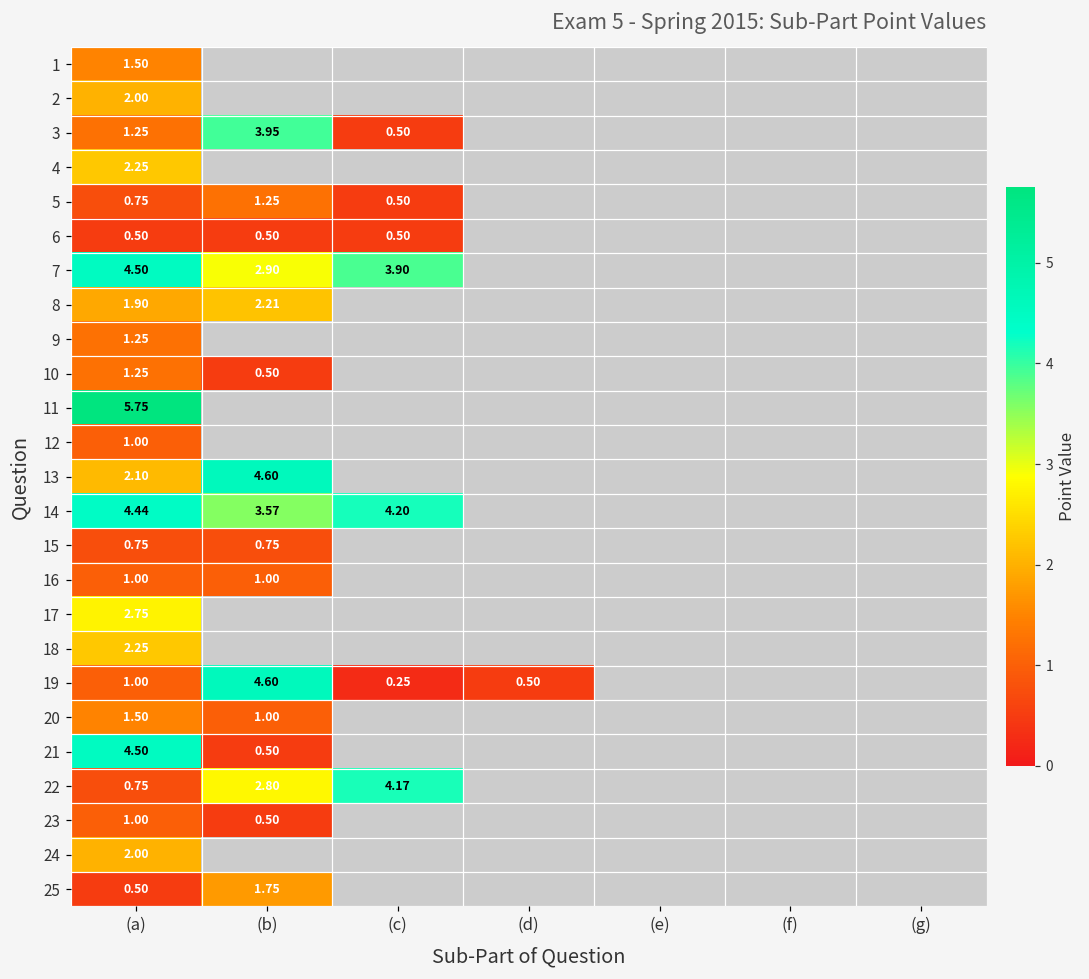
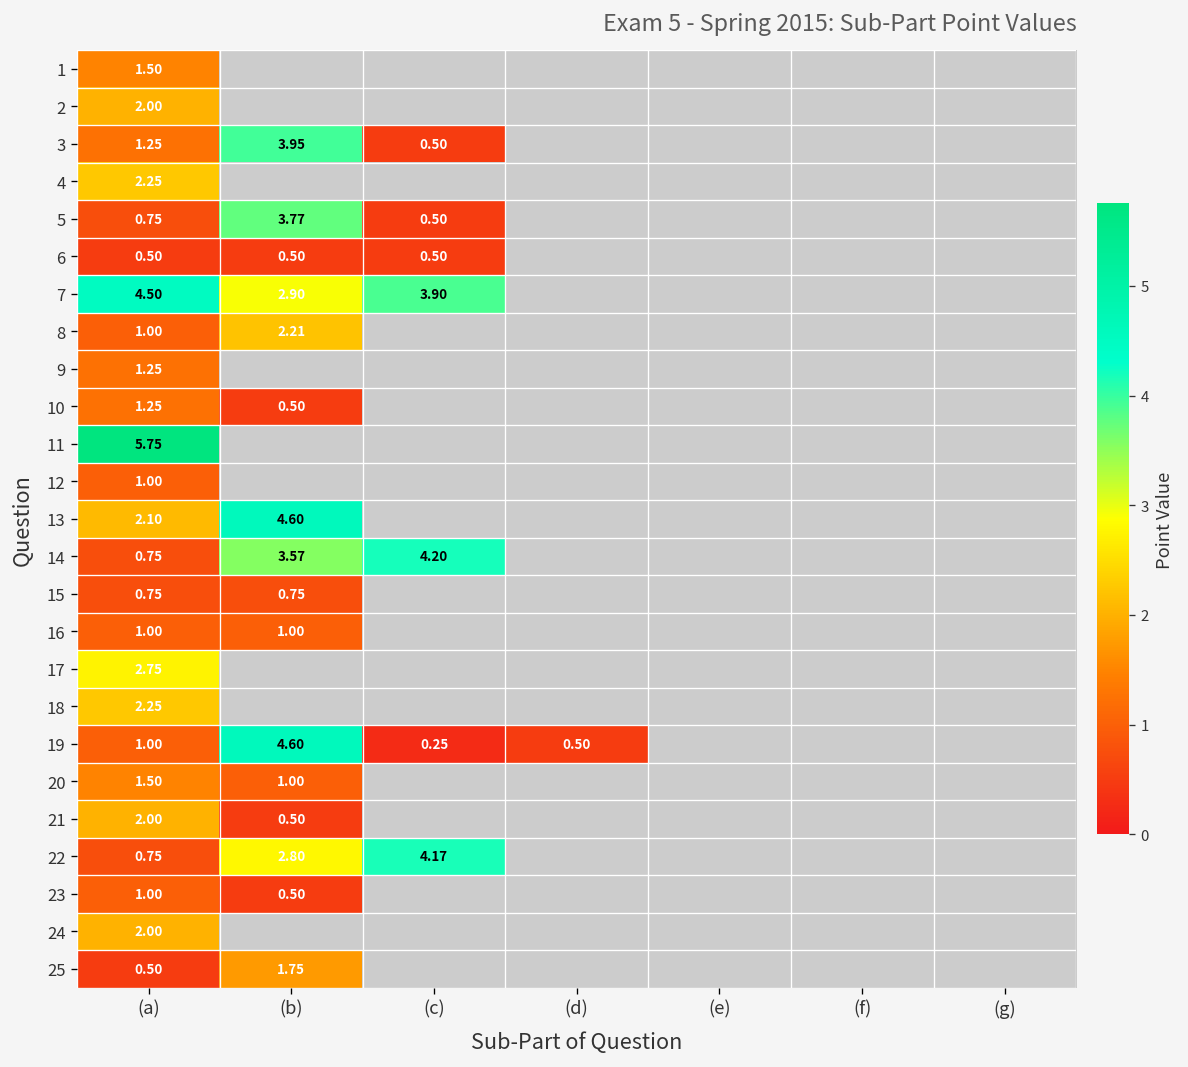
5, (b): 1.25 -> 3.77
8, (a): 1.90 -> 1.00
14, (a): 4.44 -> 0.75
21, (a): 4.50 -> 2.00
